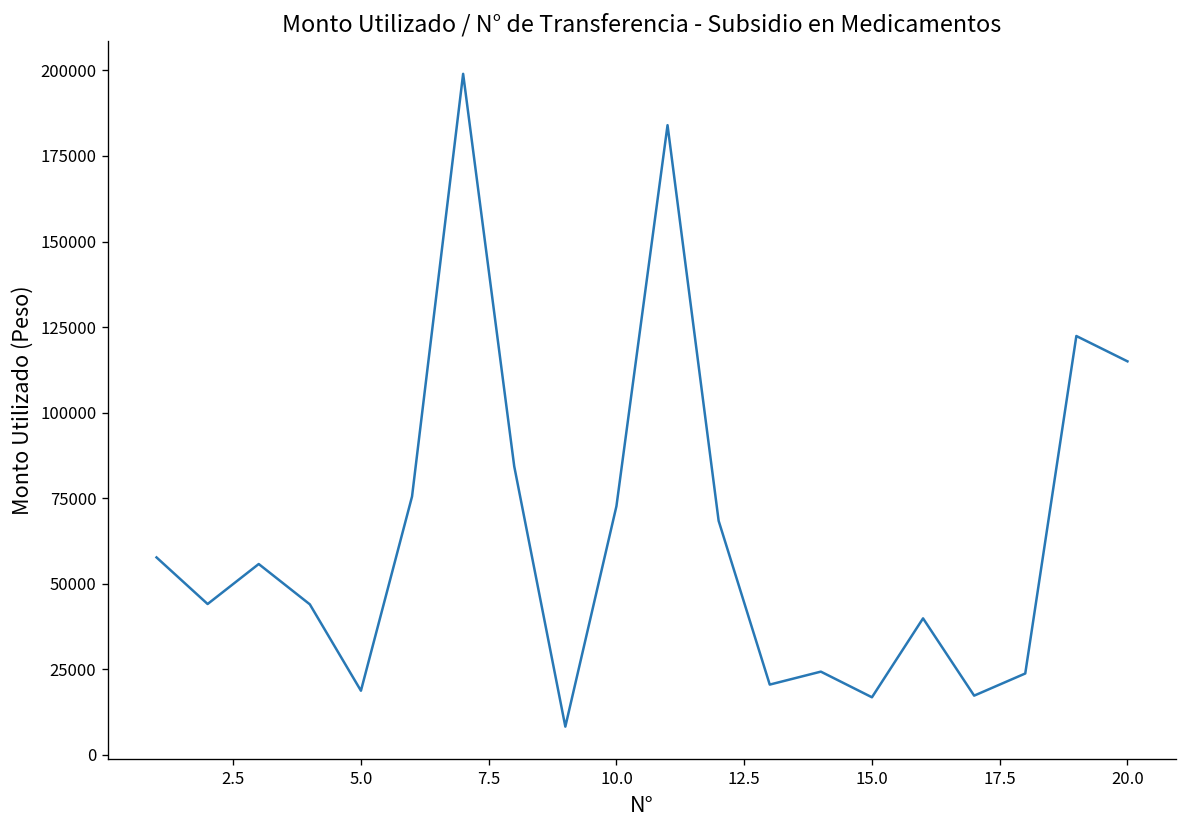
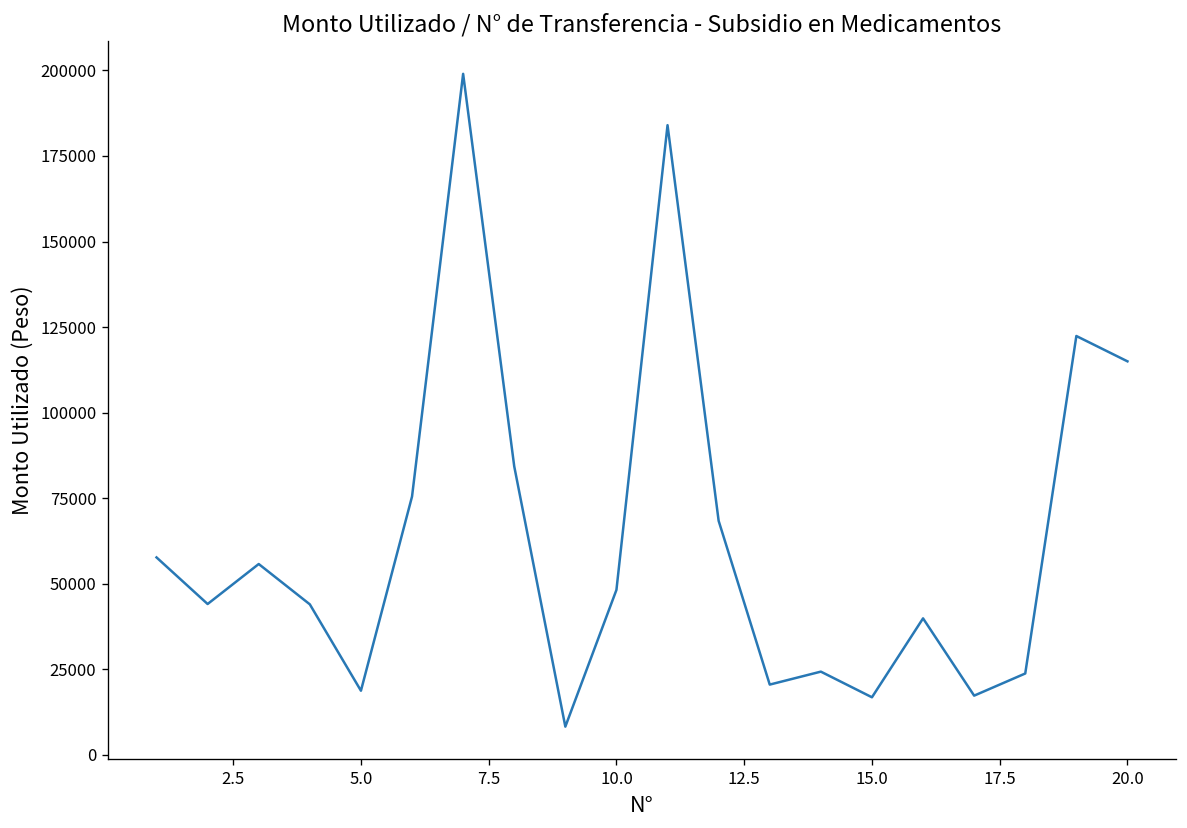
10.0: 73000 -> 48000
